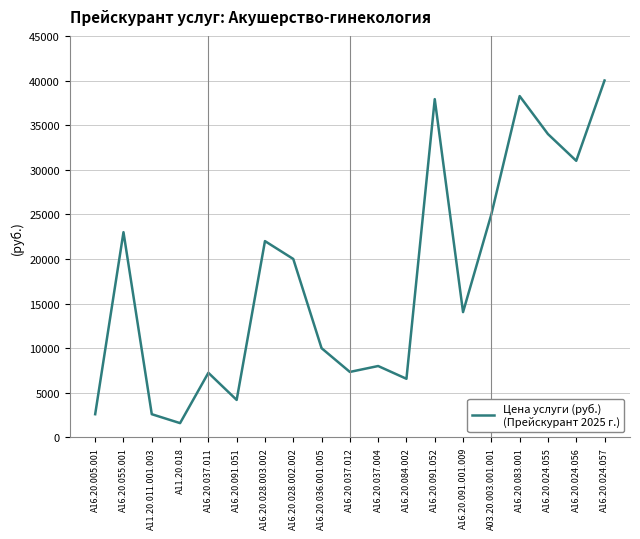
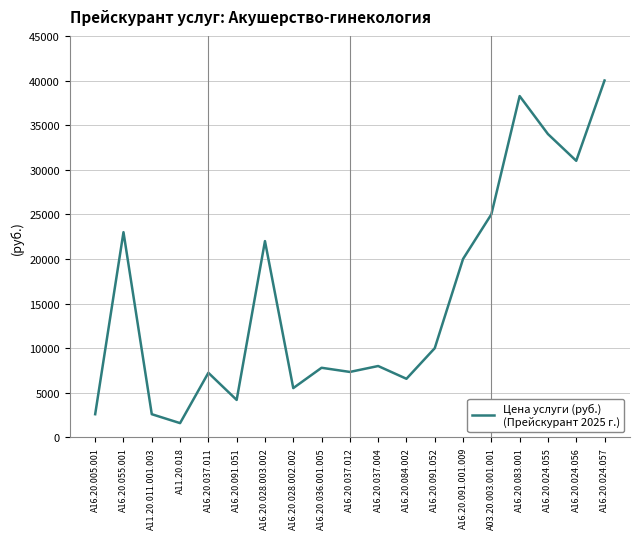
A16.20.028.002.002: 20000 -> 6000
A16.20.036.001.005: 10000 -> 8000
A16.20.091.052: 38000 -> 10000
A16.20.091.001.009: 14000 -> 20000
